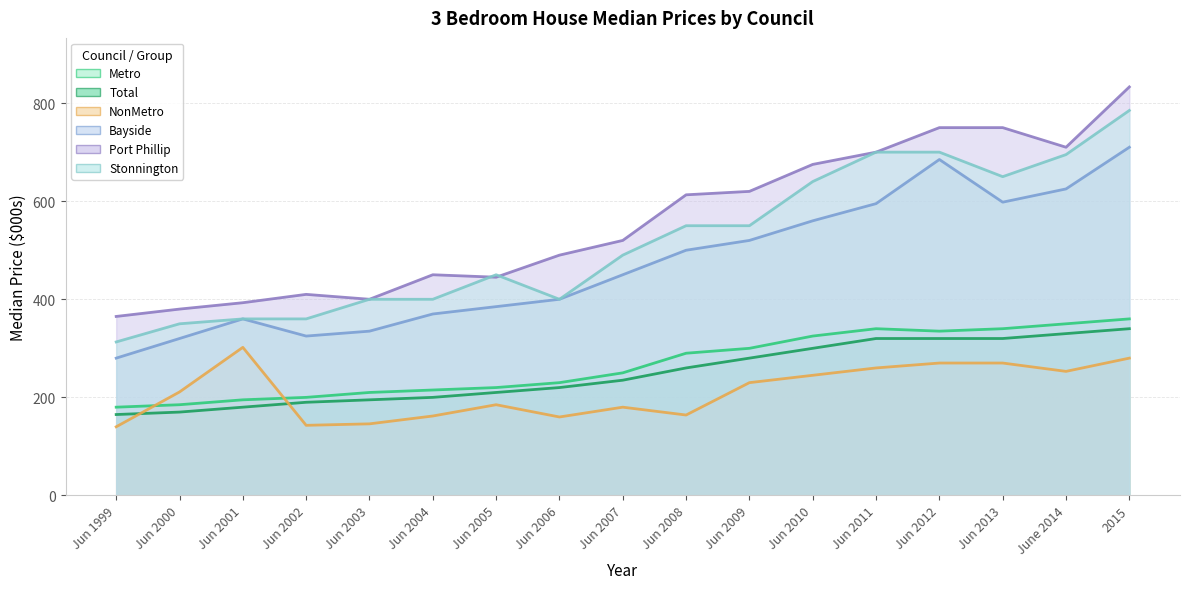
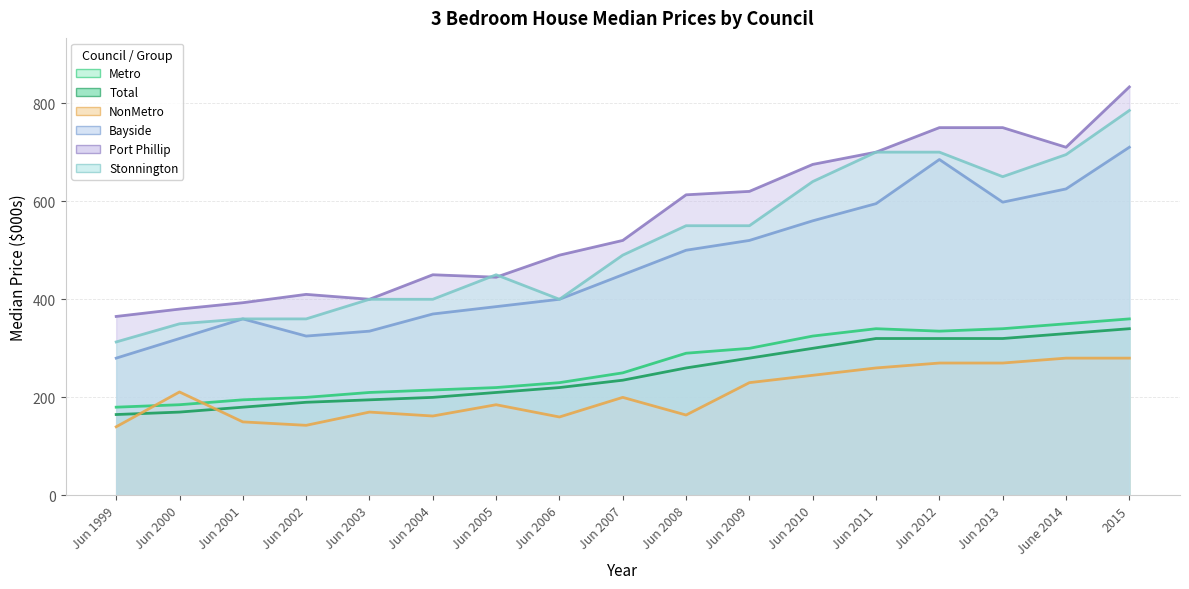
NonMetro, Jun 2001: 300 -> 150
NonMetro, Jun 2003: 150 -> 170
NonMetro, Jun 2007: 180 -> 200
NonMetro, June 2014: 250 -> 280
